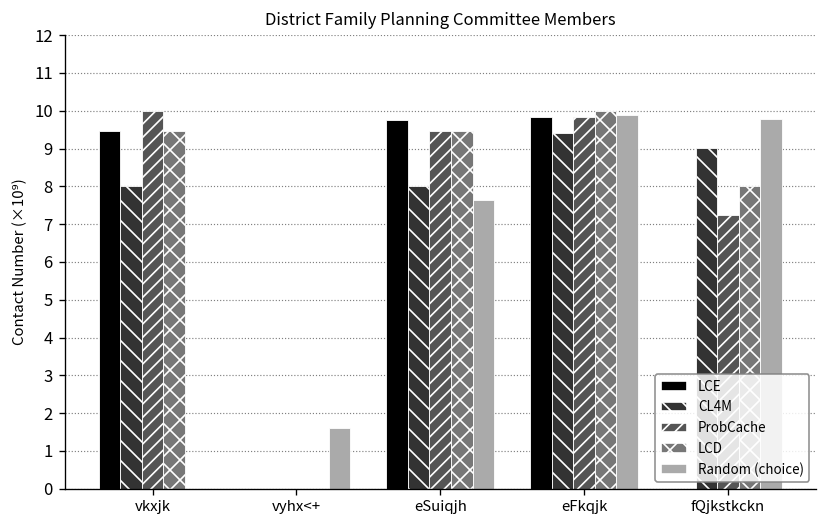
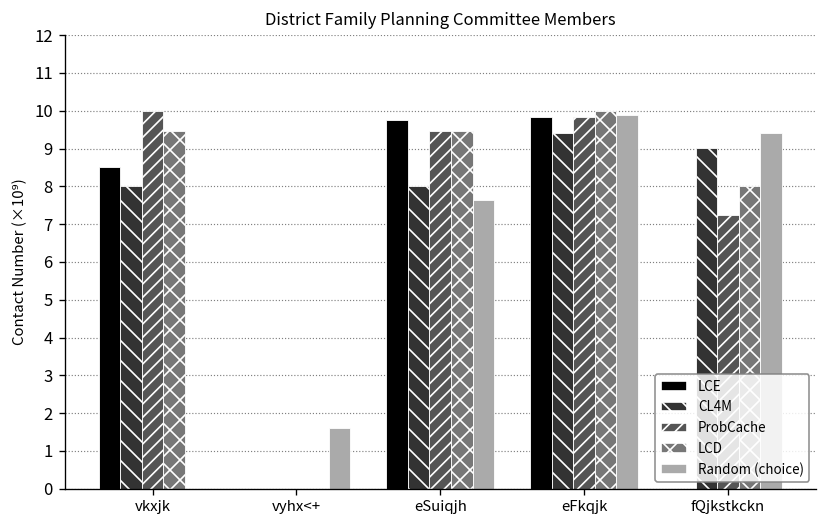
LCE, vkxjk: 9.5 -> 8.5
Random (choice), fQjkstkckn: 9.8 -> 9.4
